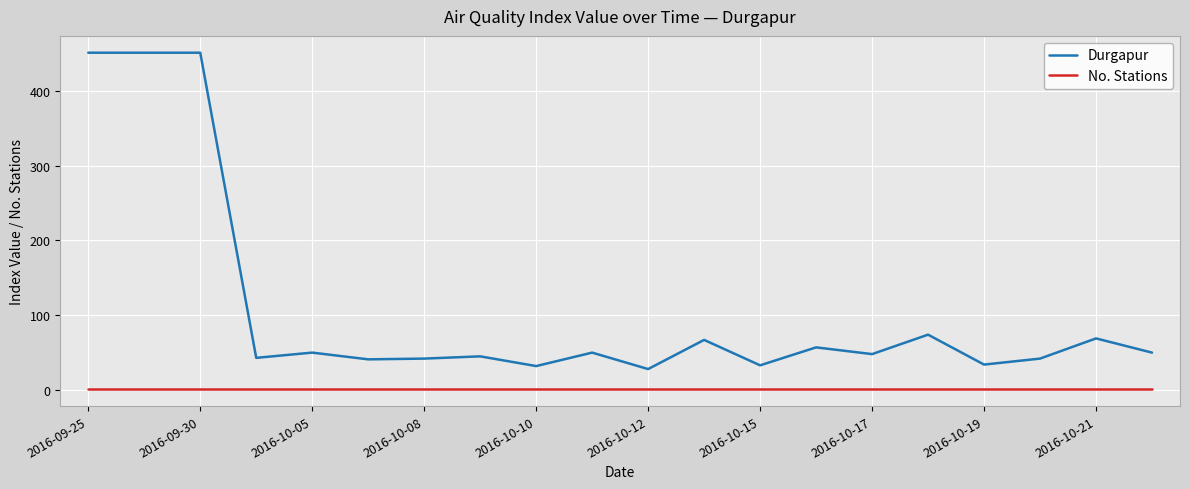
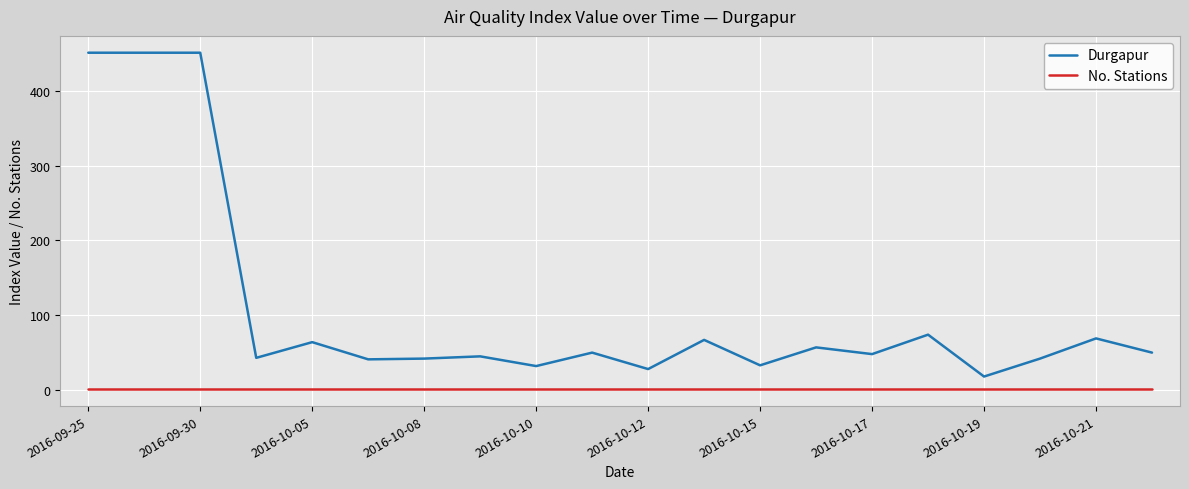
Durgapur, 2016-10-05: 50 -> 60
Durgapur, 2016-10-19: 30 -> 20
